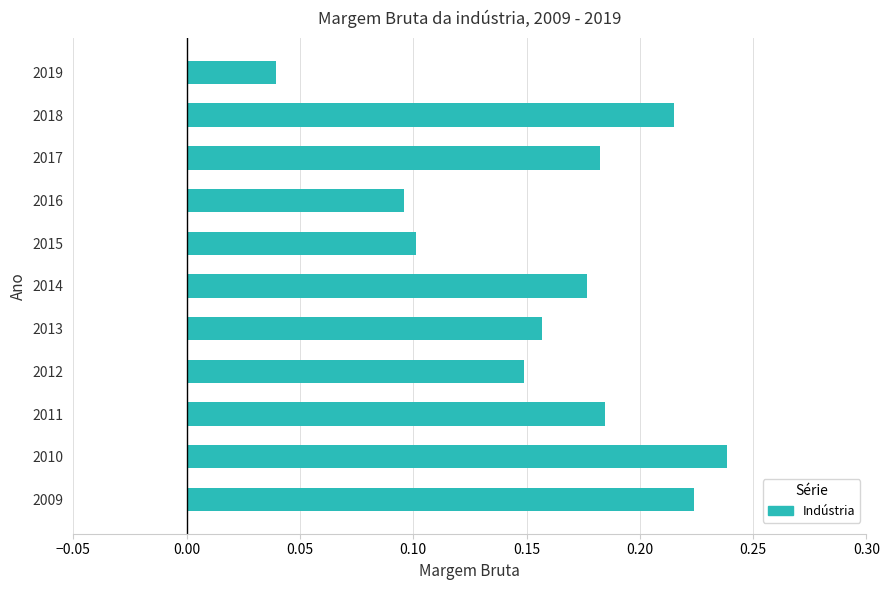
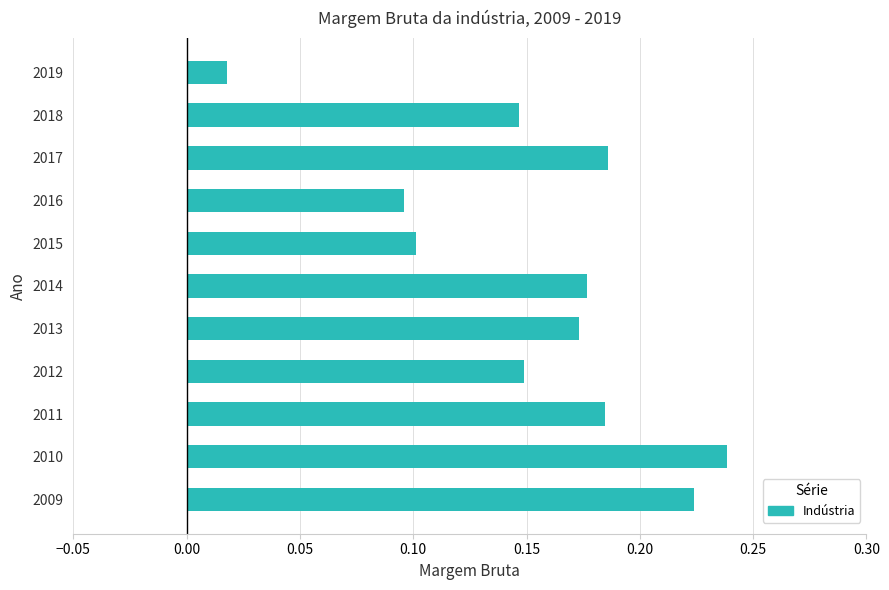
2019: 0.039 -> 0.018
2018: 0.215 -> 0.146
2017: 0.182 -> 0.186
2013: 0.157 -> 0.173
